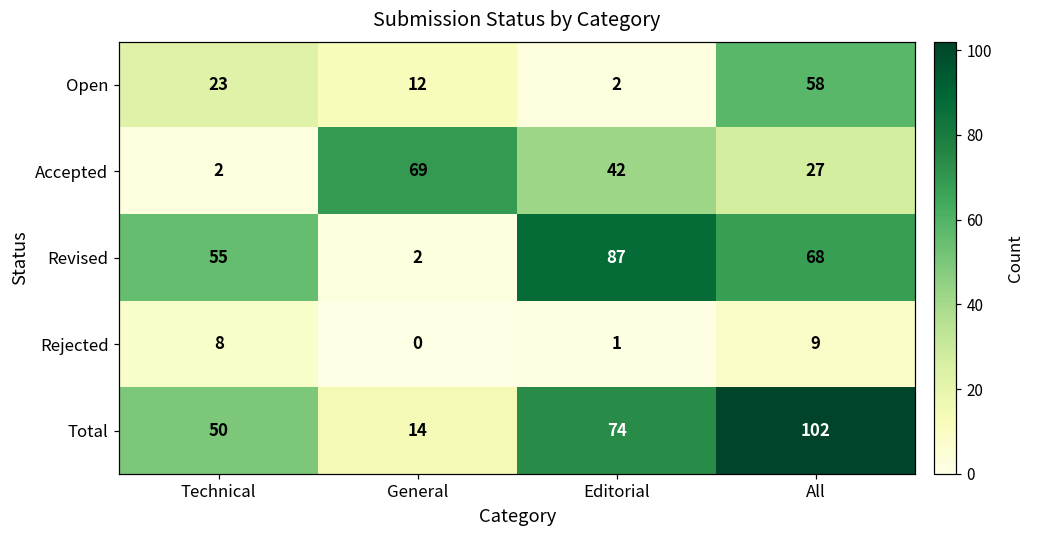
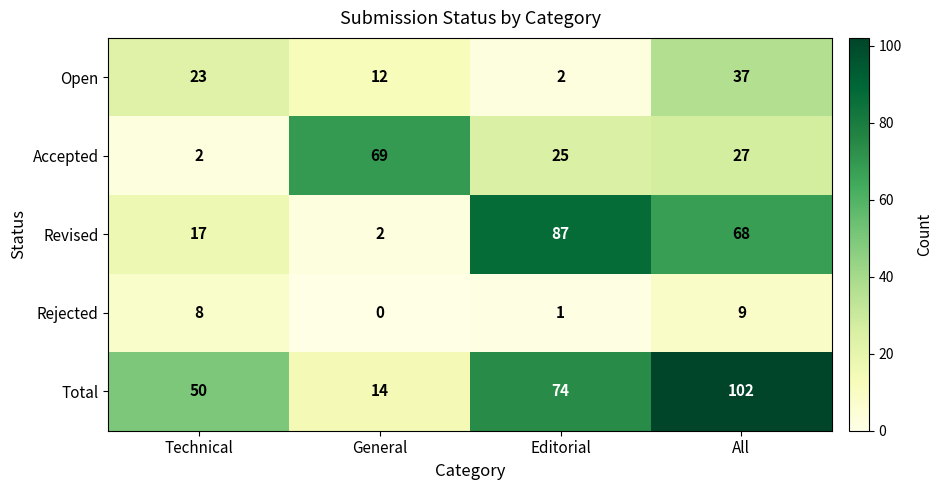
Open, All: 58 -> 37
Accepted, Editorial: 42 -> 25
Revised, Technical: 55 -> 17
